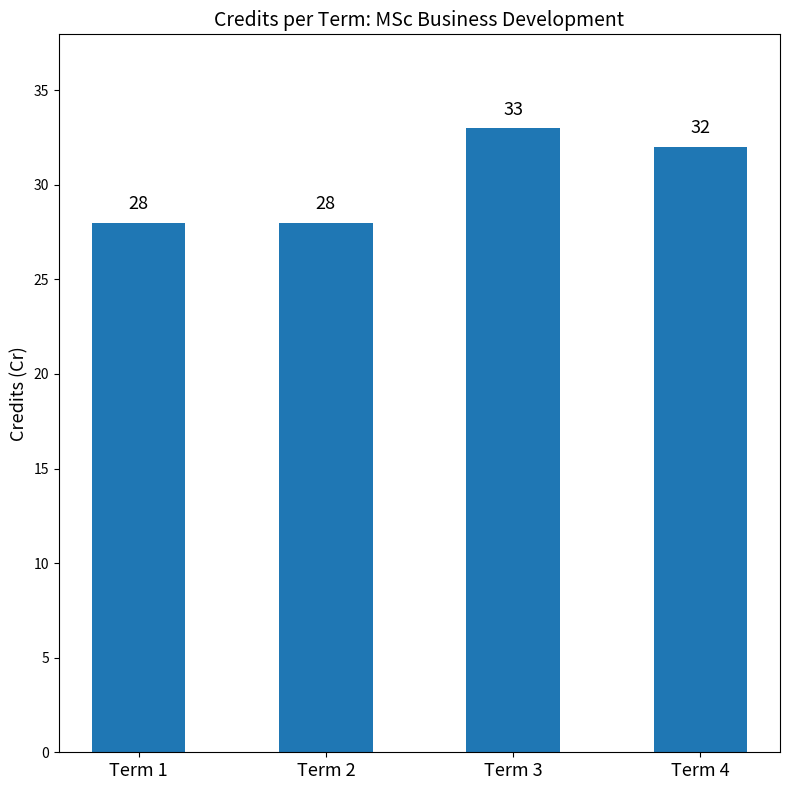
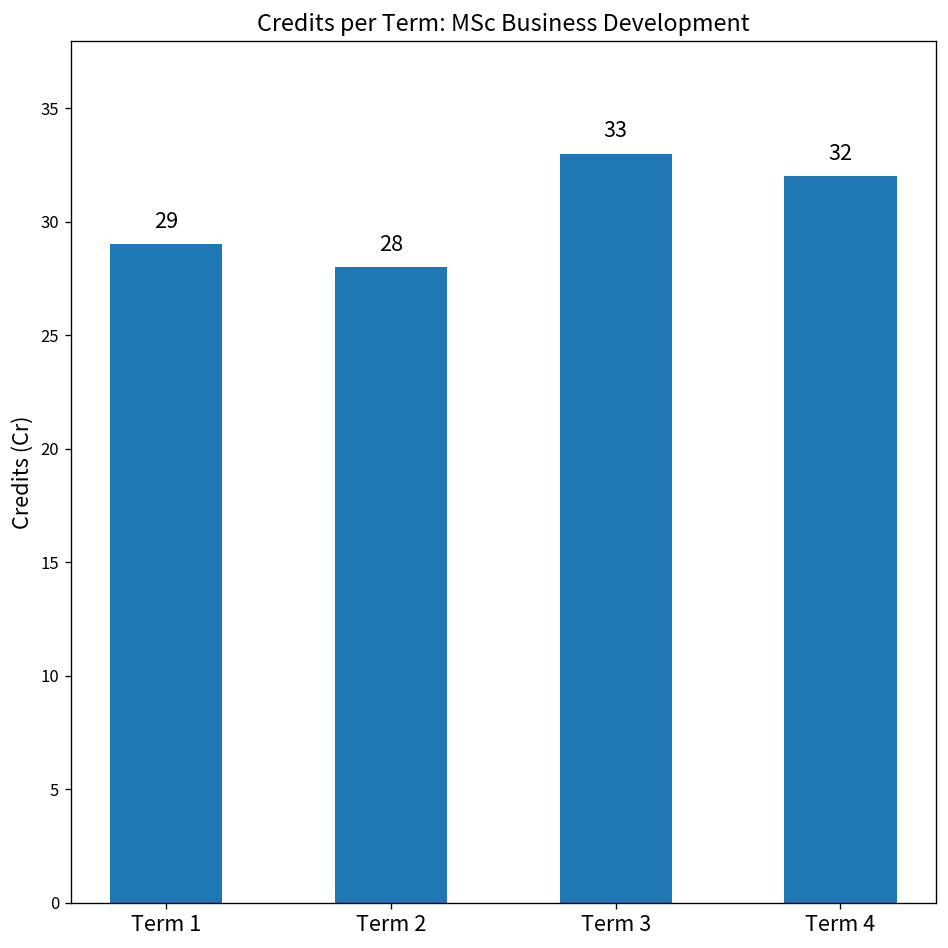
Term 1: 28 -> 29
